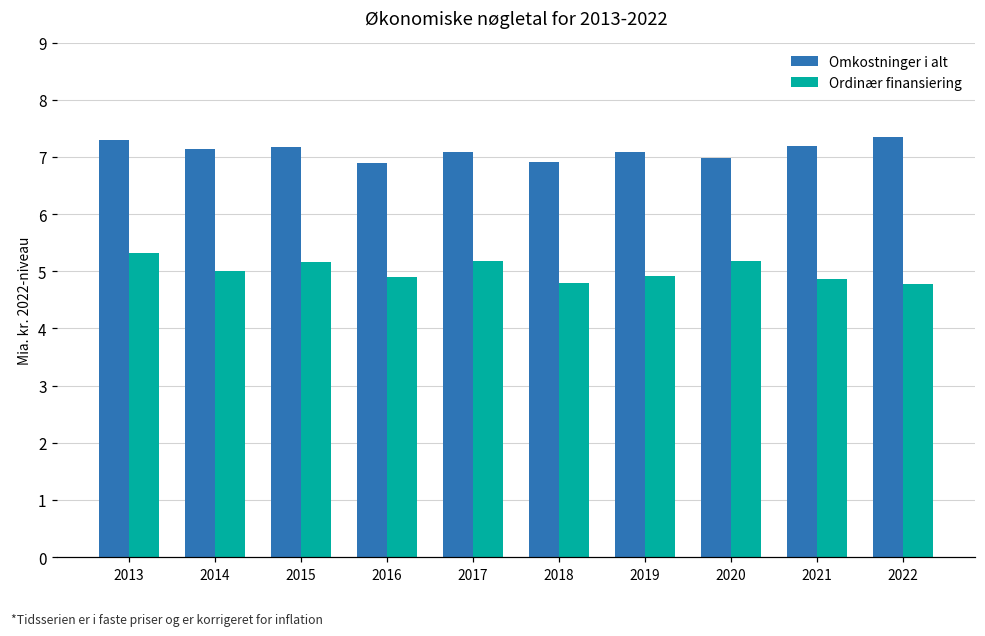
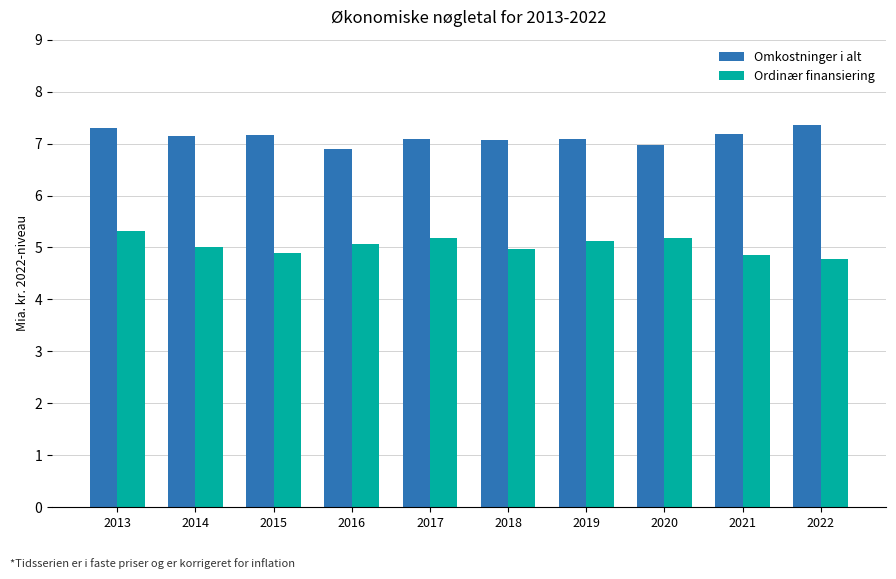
Ordinær finansiering, 2015: 5.2 -> 4.9
Ordinær finansiering, 2016: 4.9 -> 5.1
Omkostninger i alt, 2018: 6.9 -> 7.1
Ordinær finansiering, 2018: 4.8 -> 5.0
Ordinær finansiering, 2019: 4.9 -> 5.1
